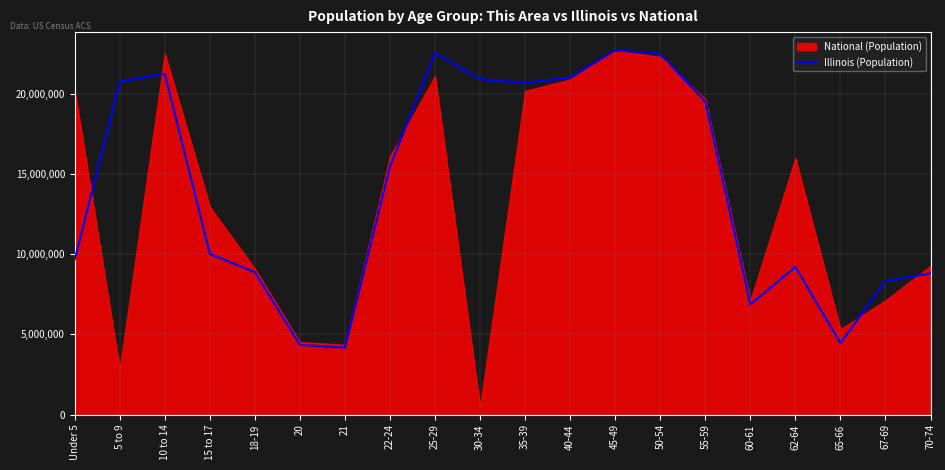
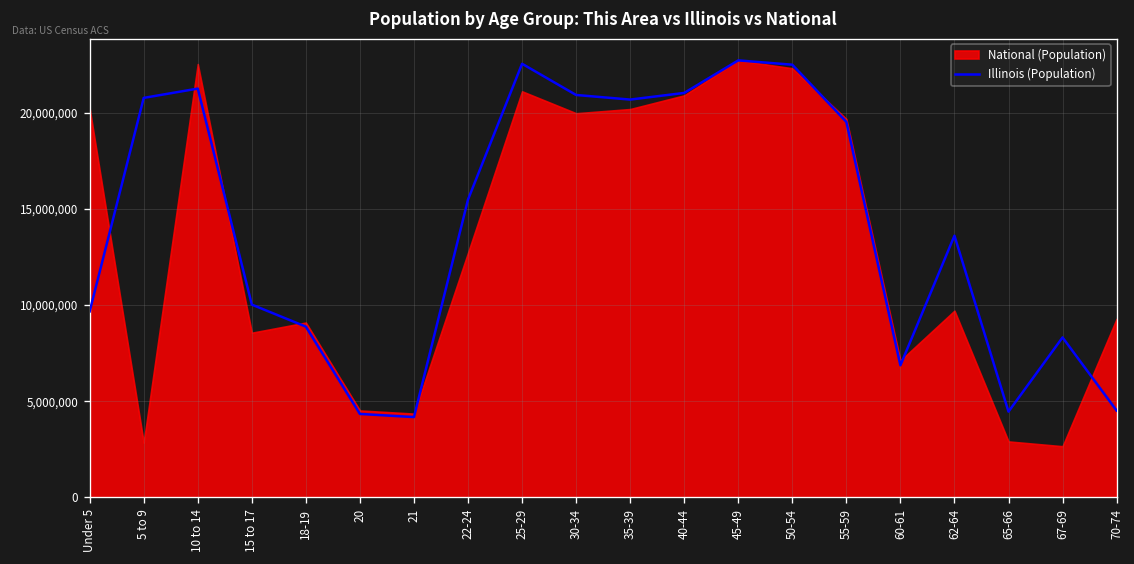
National (Population), 15 to 17: 13,000,000 -> 8,600,000
National (Population), 22-24: 16,100,000 -> 12,700,000
National (Population), 30-34: 500,000 -> 20,000,000
Illinois (Population), 62-64: 9,200,000 -> 13,600,000
National (Population), 62-64: 16,000,000 -> 9,700,000
National (Population), 65-66: 5,300,000 -> 2,900,000
National (Population), 67-69: 7,100,000 -> 2,700,000
Illinois (Population), 70-74: 8,800,000 -> 4,500,000
